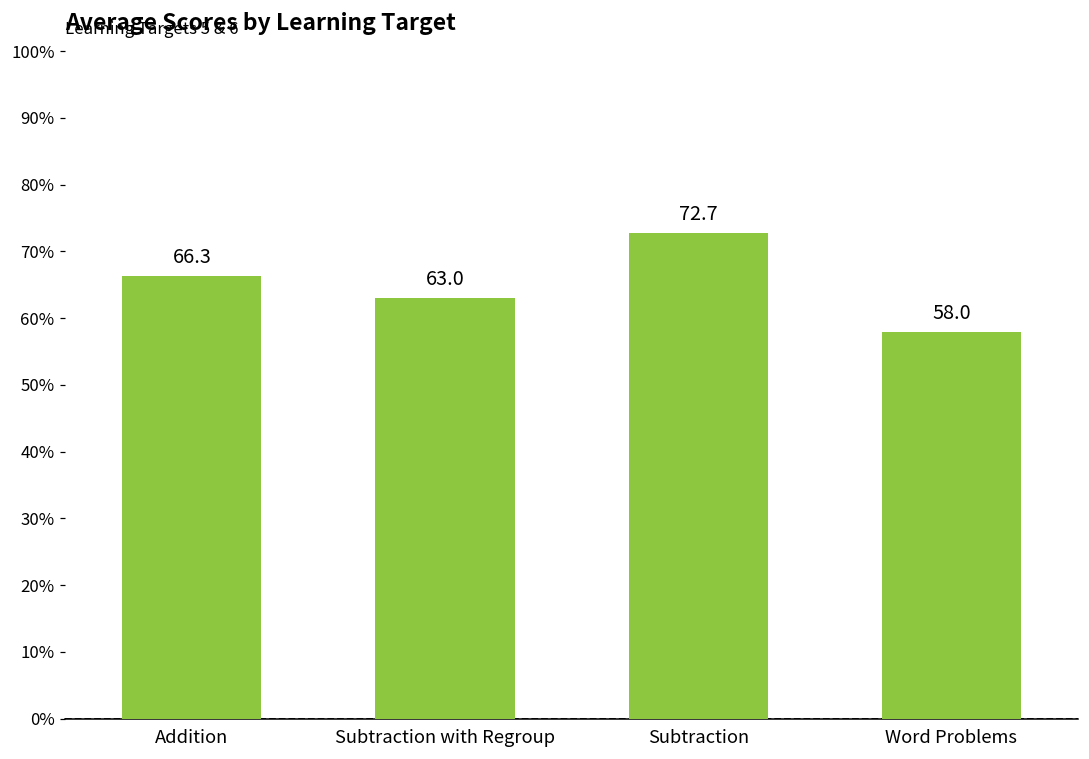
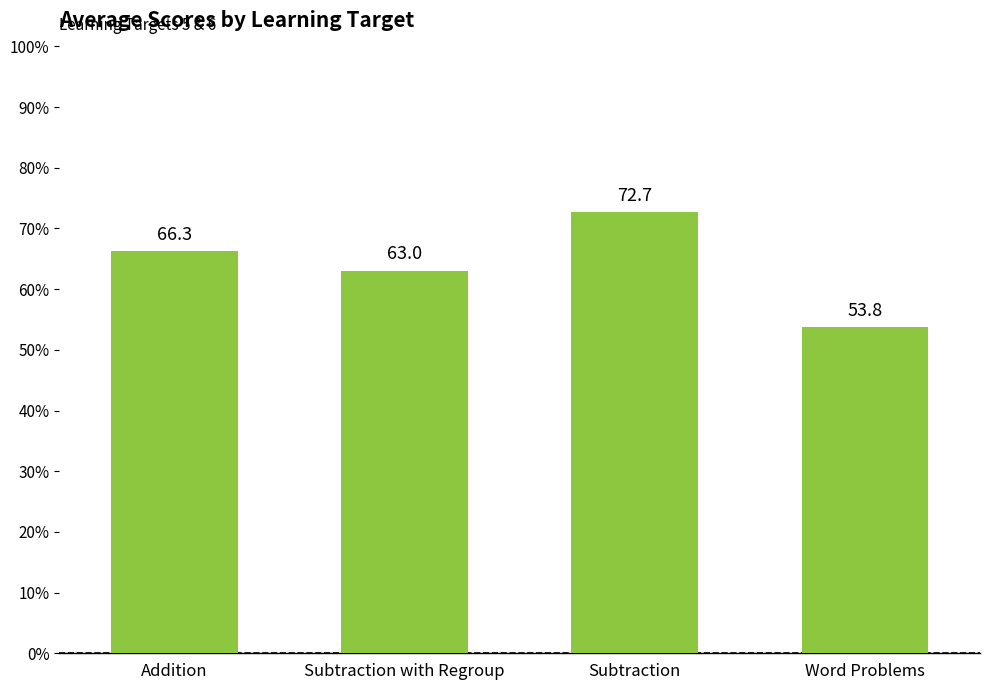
Word Problems: 58.0 -> 53.8
